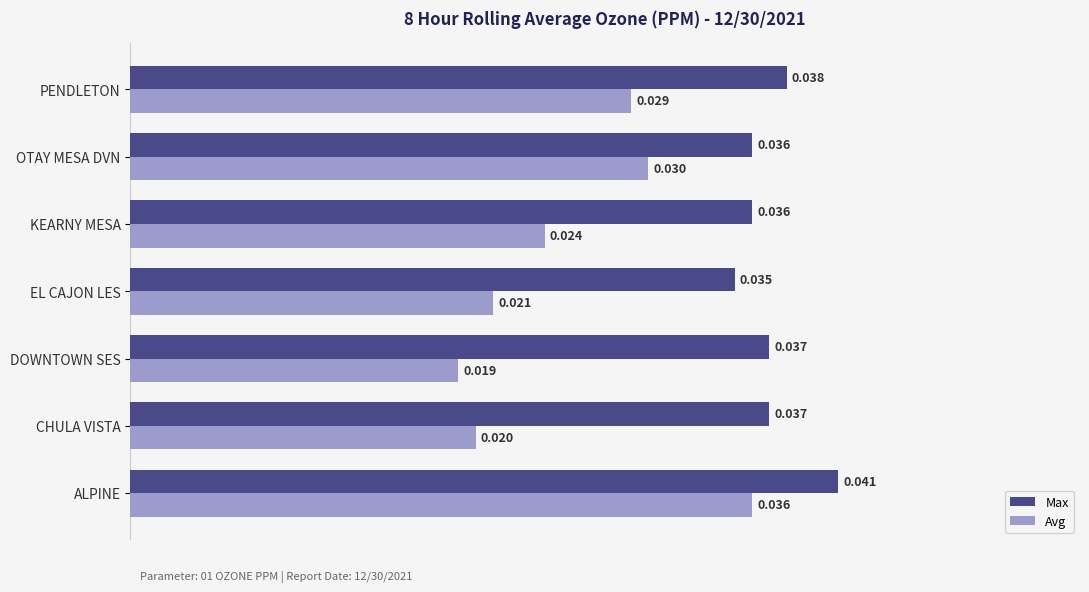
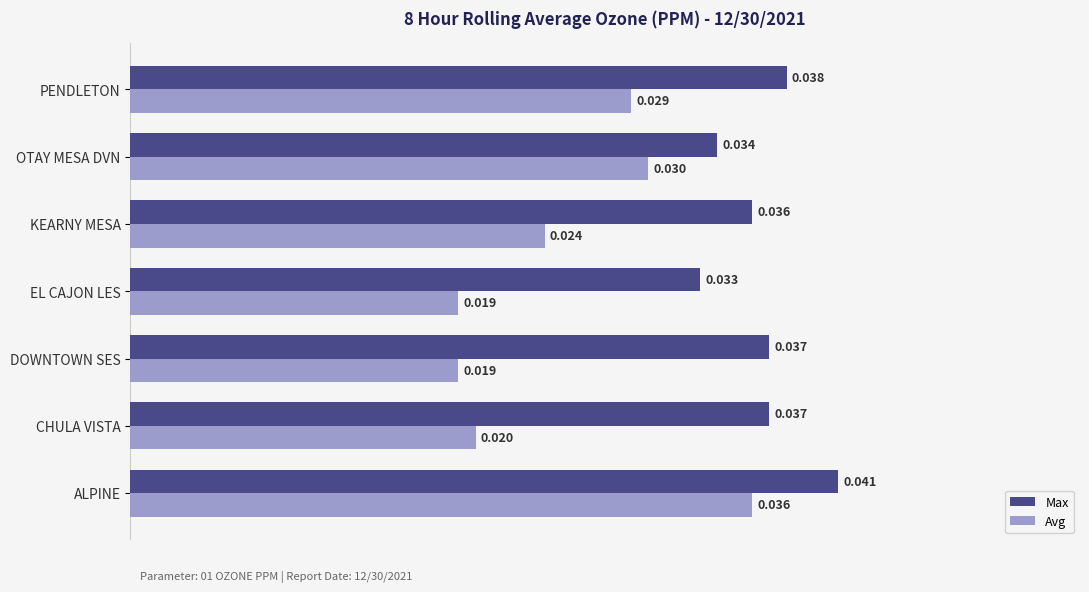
Max, OTAY MESA DVN: 0.036 -> 0.034
Max, EL CAJON LES: 0.035 -> 0.033
Avg, EL CAJON LES: 0.021 -> 0.019
